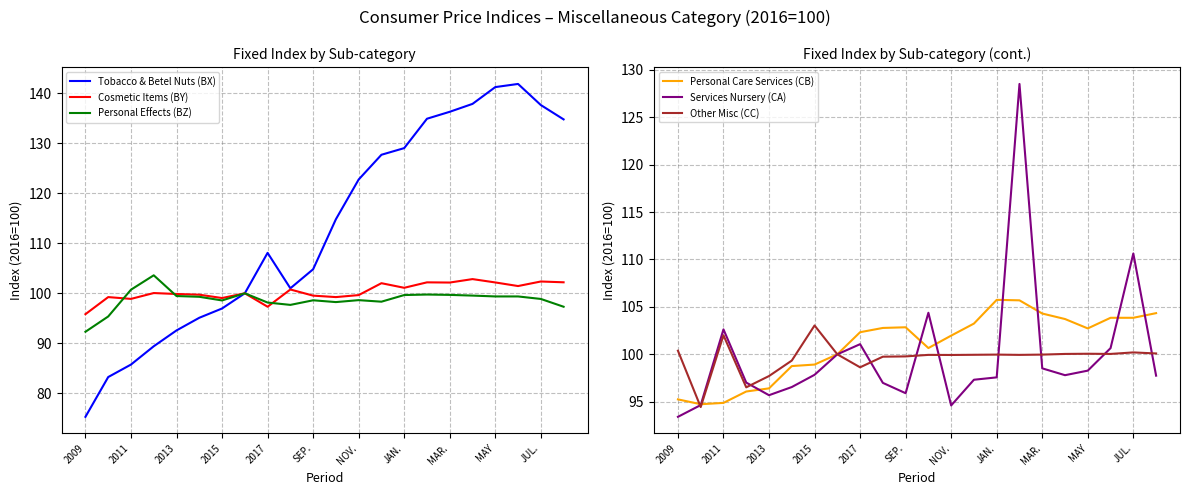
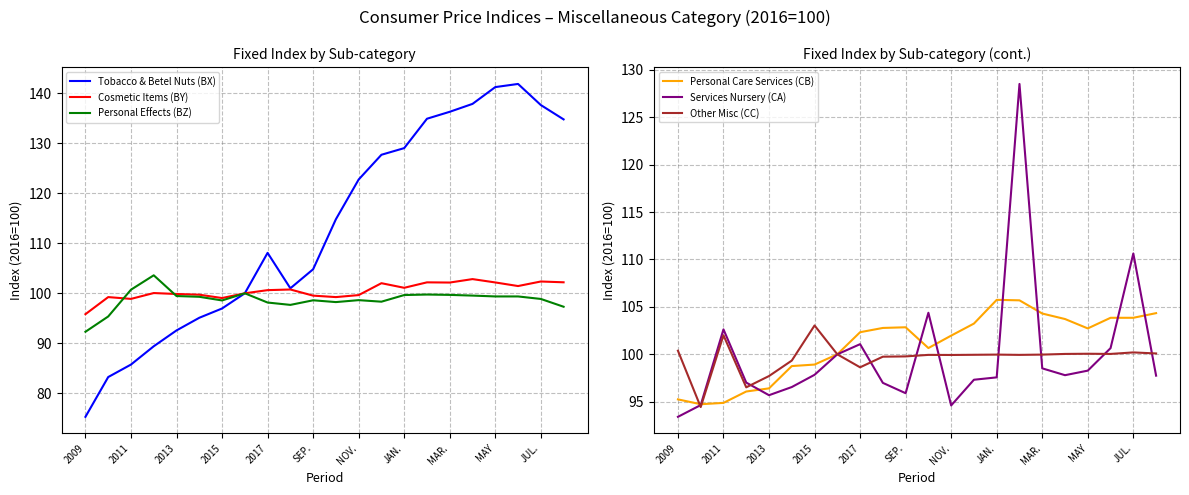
Fixed Index by Sub-category, Cosmetic Items (BY), 2017: 97 -> 101
